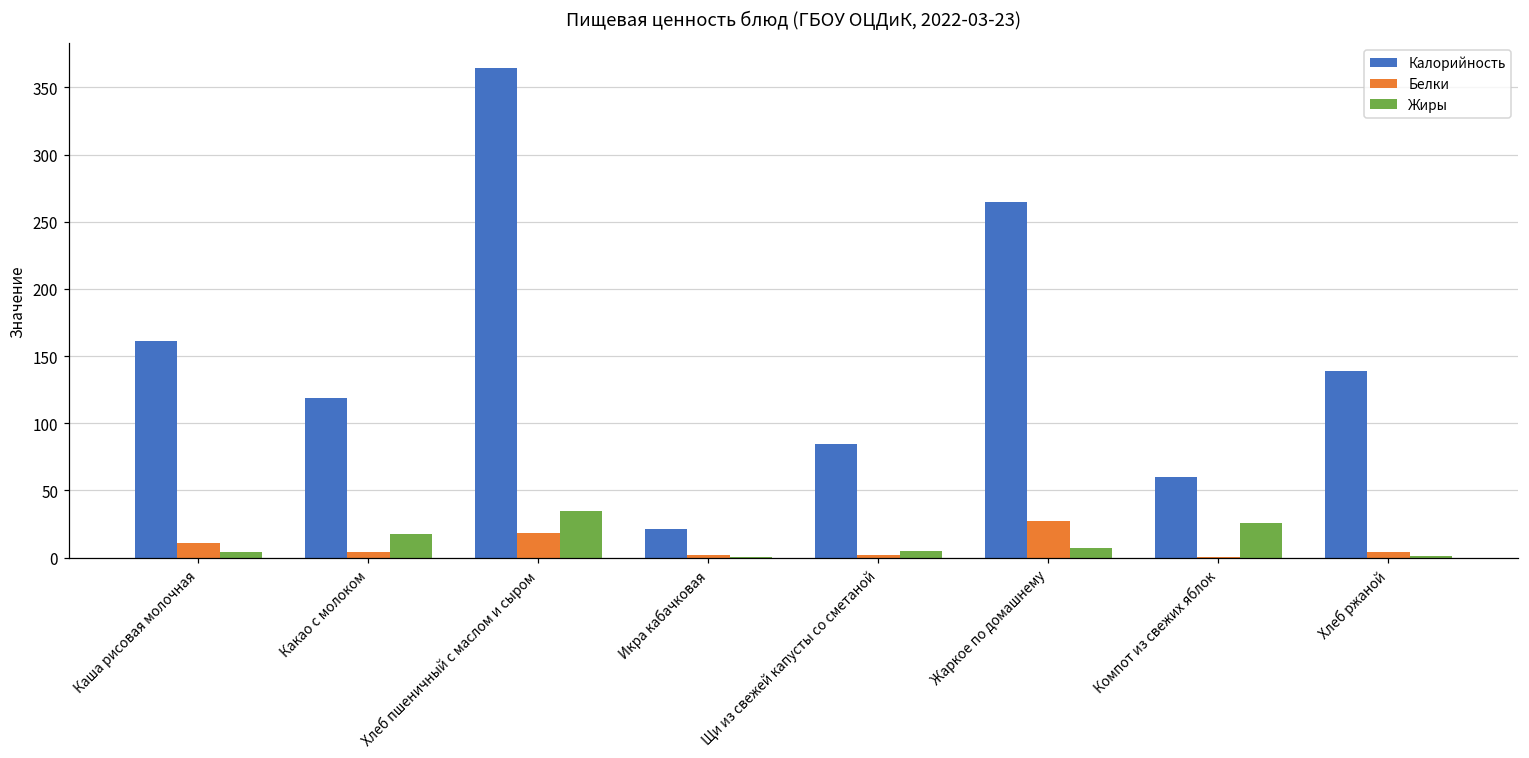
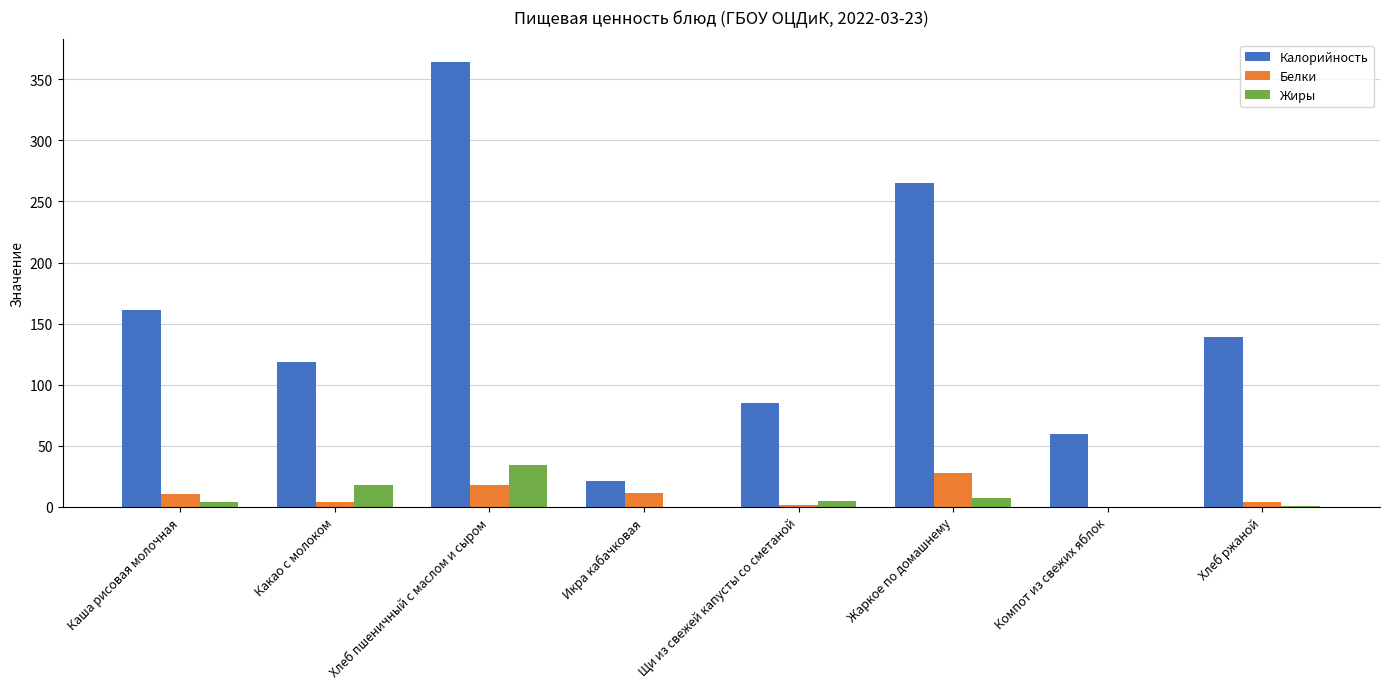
Белки, Икра кабачковая: 2 -> 11
Жиры, Компот из свежих яблок: 26 -> 0
